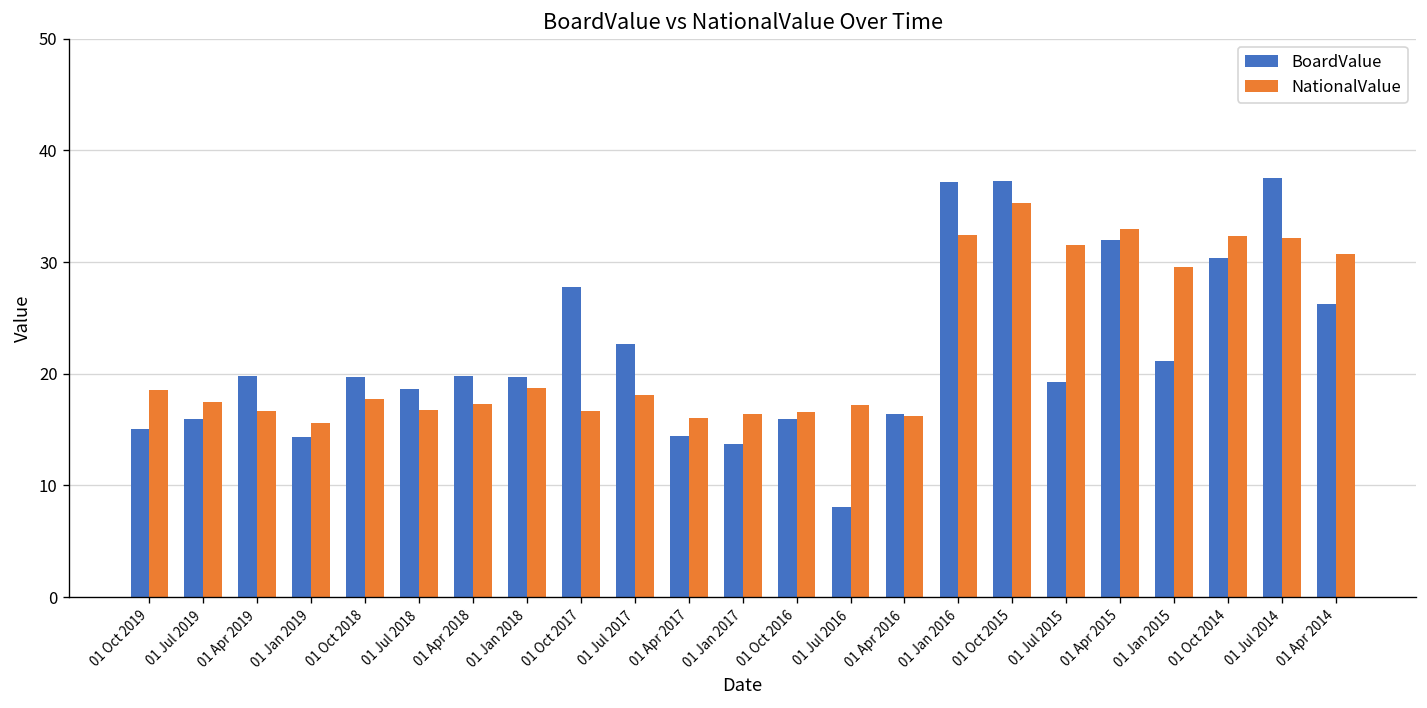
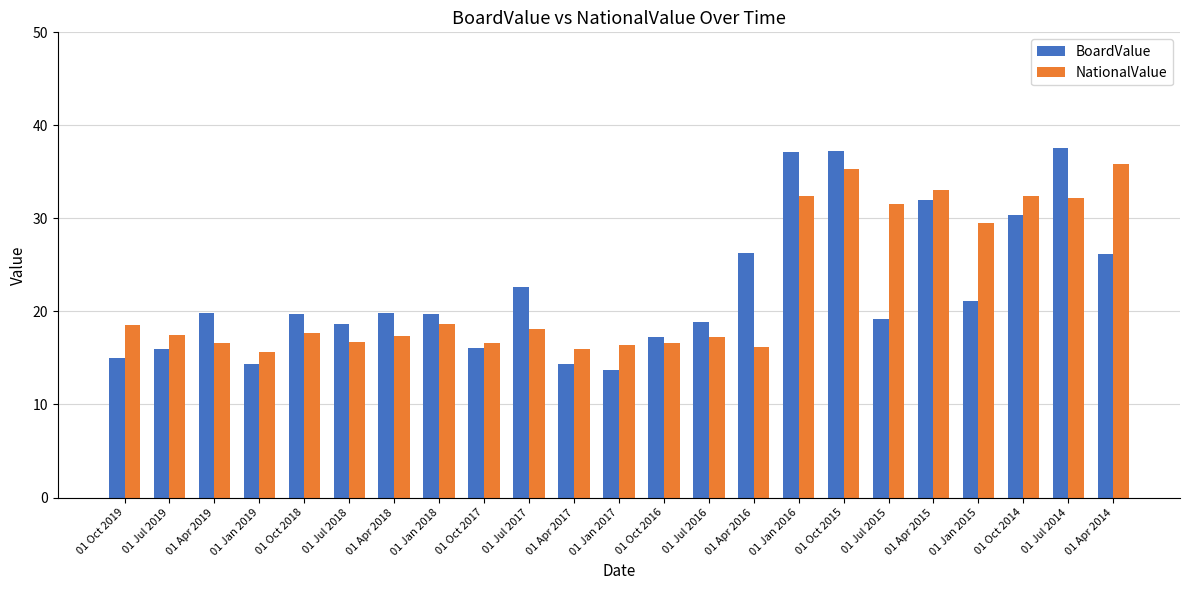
BoardValue, 01 Oct 2017: 28 -> 16
BoardValue, 01 Oct 2016: 16 -> 17
BoardValue, 01 Jul 2016: 8 -> 19
BoardValue, 01 Apr 2016: 16 -> 26
NationalValue, 01 Apr 2014: 31 -> 36
